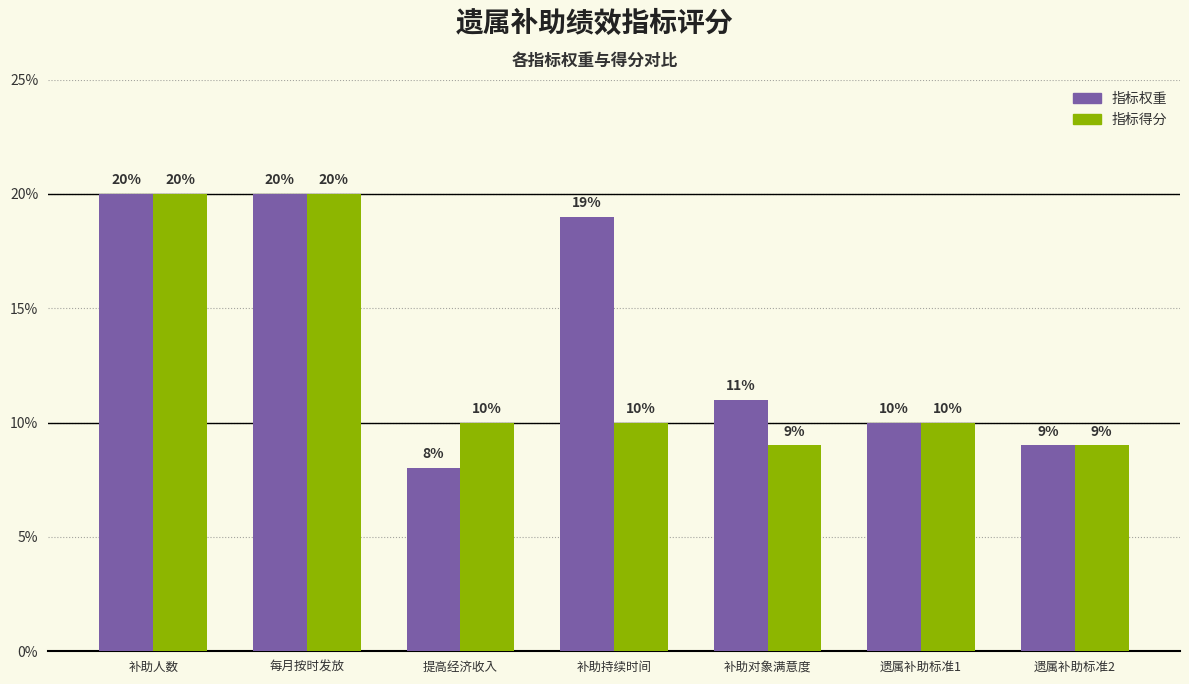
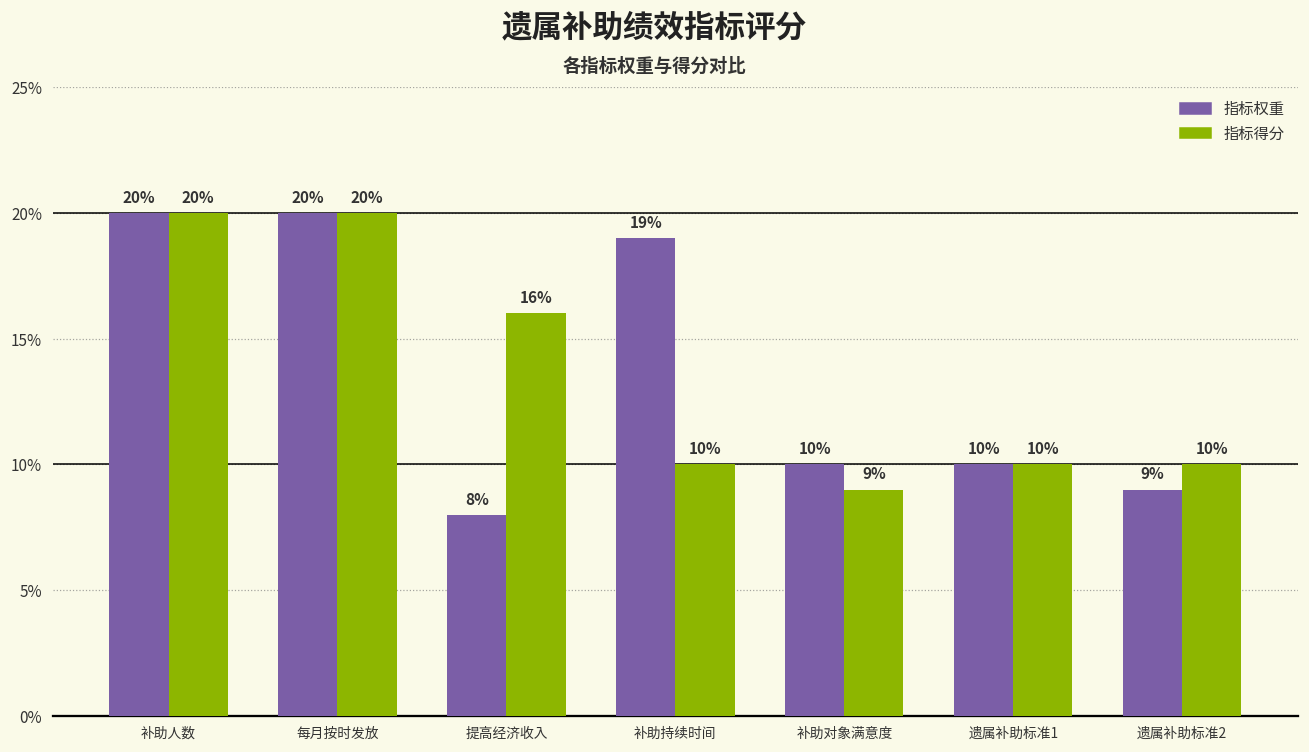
指标得分, 提高经济收入: 10% -> 16%
指标权重, 补助对象满意度: 11% -> 10%
指标得分, 遗属补助标准2: 9% -> 10%
